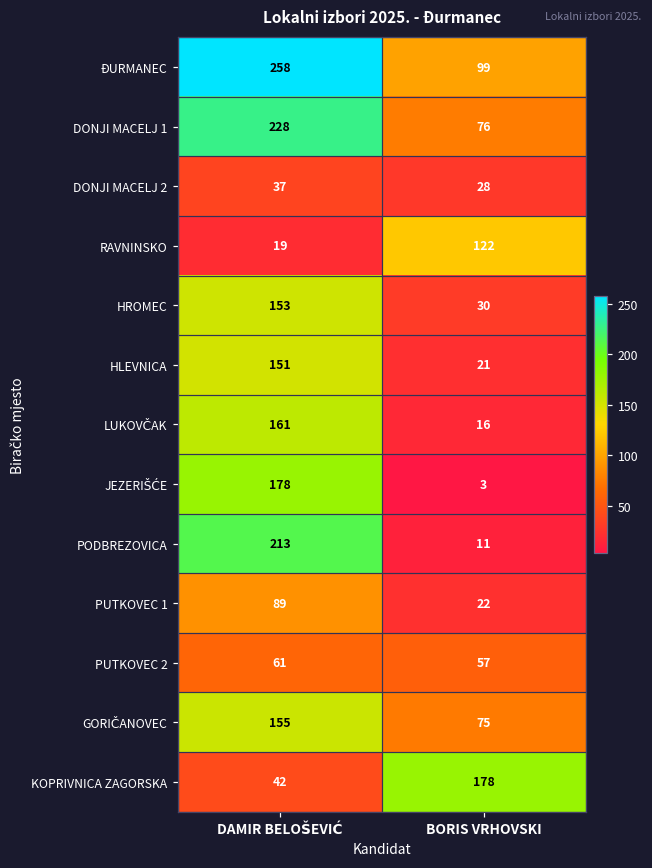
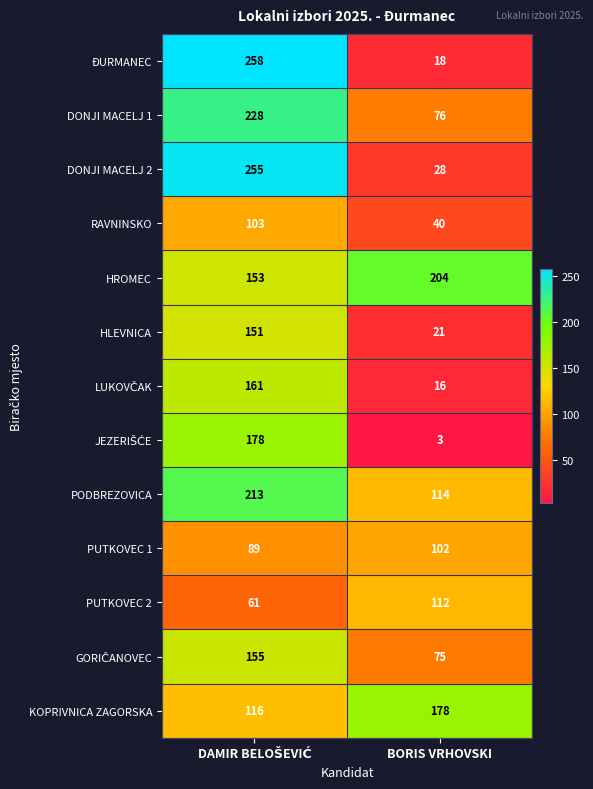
ĐURMANEC, BORIS VRHOVSKI: 99 -> 18
DONJI MACELJ 2, DAMIR BELOŠEVIĆ: 37 -> 255
RAVNINSKO, DAMIR BELOŠEVIĆ: 19 -> 103
RAVNINSKO, BORIS VRHOVSKI: 122 -> 40
HROMEC, BORIS VRHOVSKI: 30 -> 204
PODBREZOVICA, BORIS VRHOVSKI: 11 -> 114
PUTKOVEC 1, BORIS VRHOVSKI: 22 -> 102
PUTKOVEC 2, BORIS VRHOVSKI: 57 -> 112
KOPRIVNICA ZAGORSKA, DAMIR BELOŠEVIĆ: 42 -> 116
